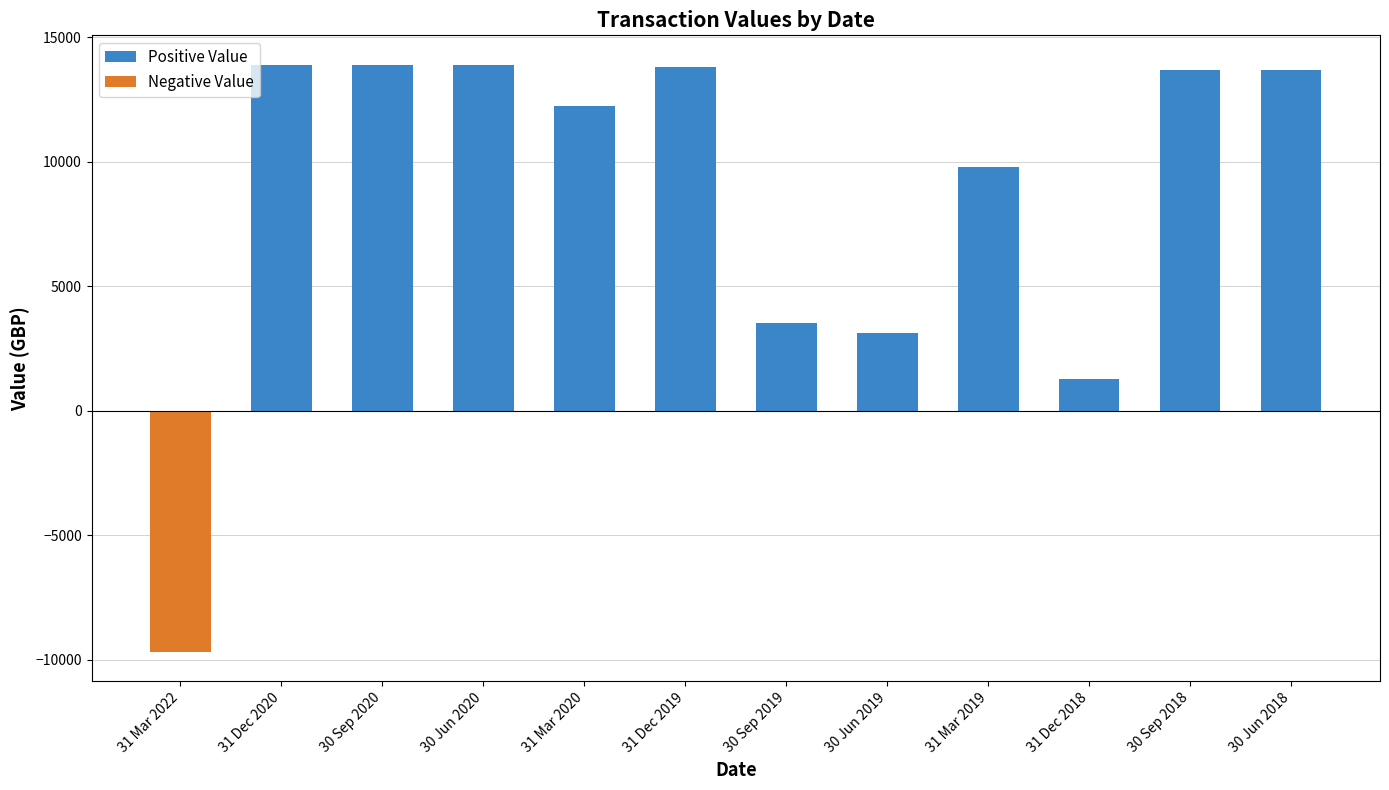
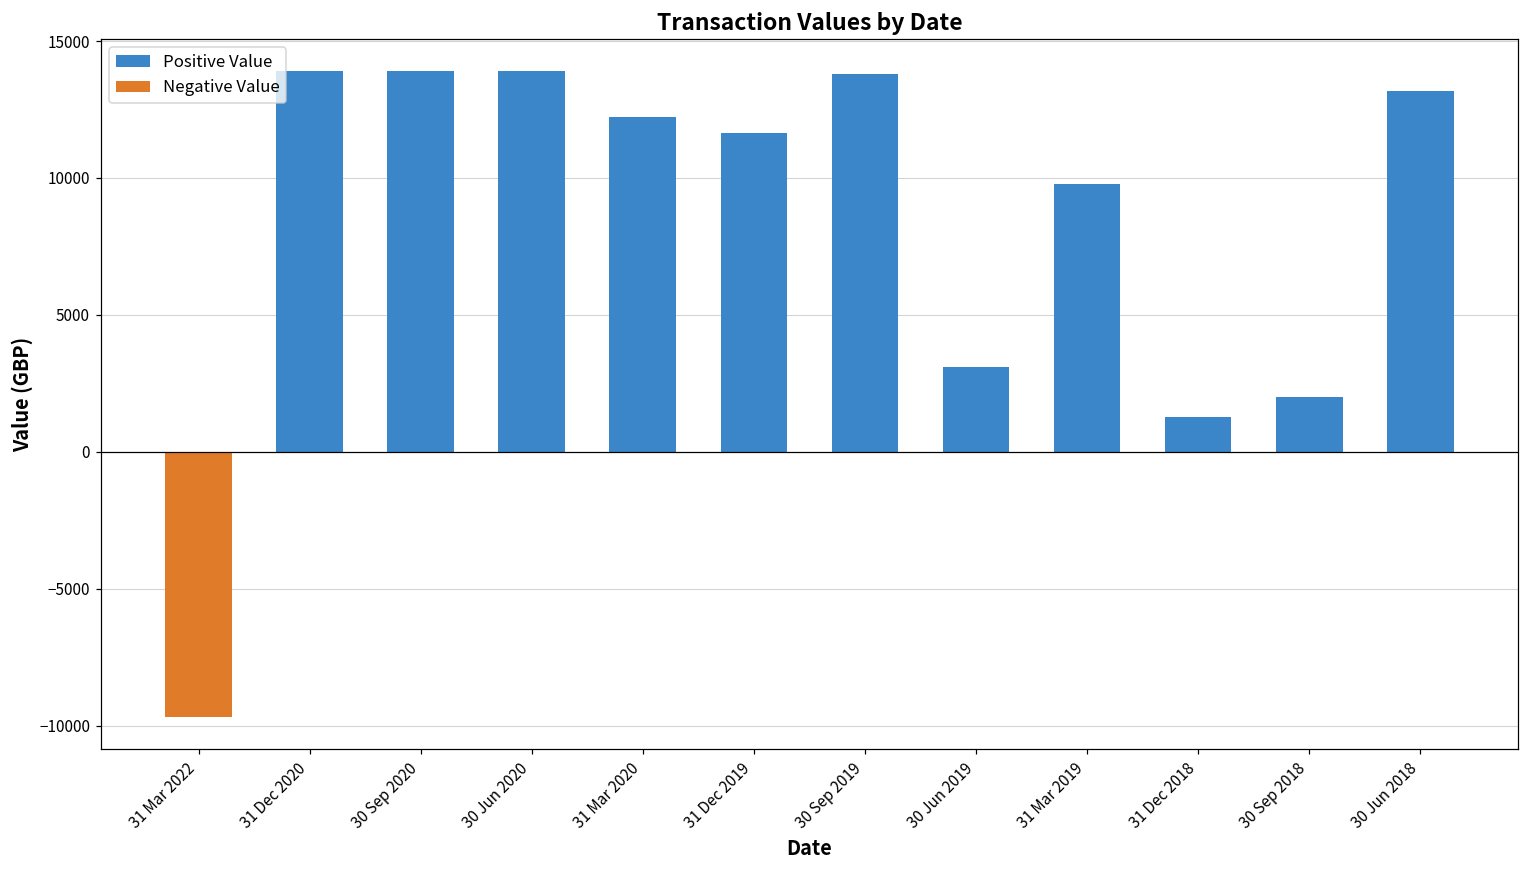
31 Dec 2019: 13800 -> 11600
30 Sep 2019: 3500 -> 13800
30 Sep 2018: 13700 -> 2000
30 Jun 2018: 13700 -> 13200
